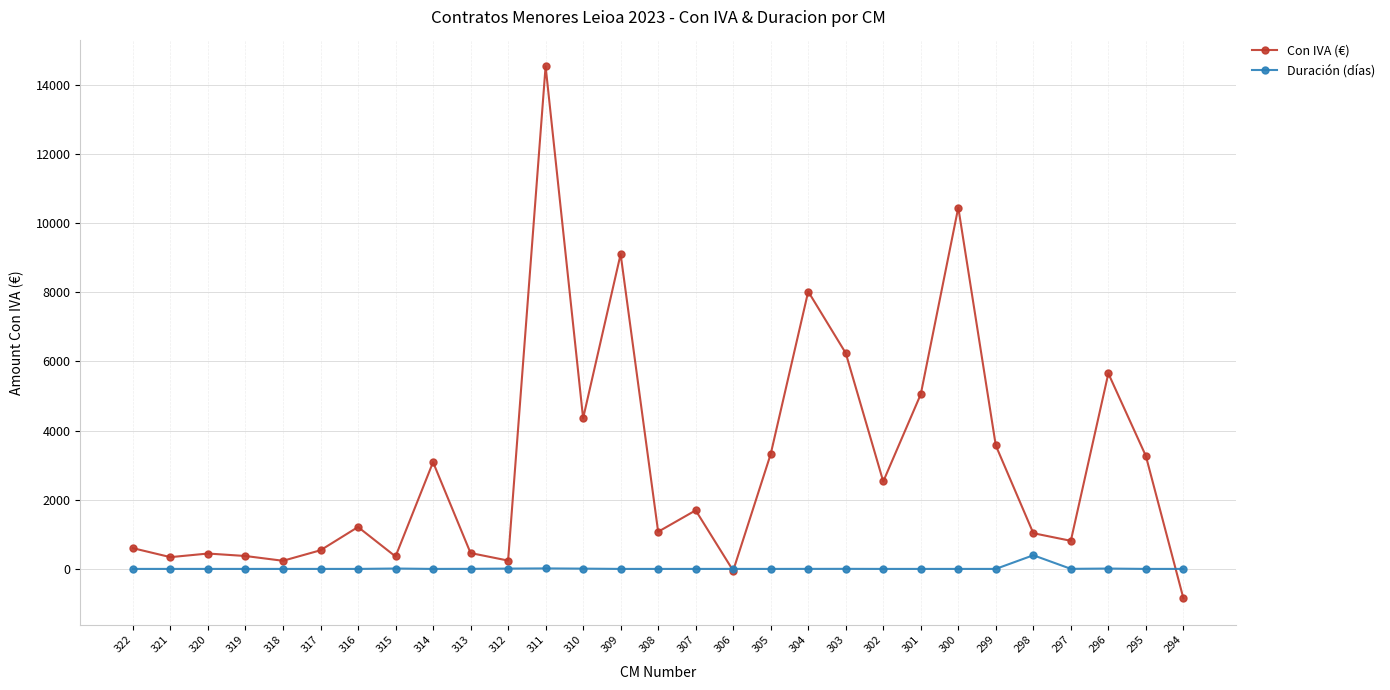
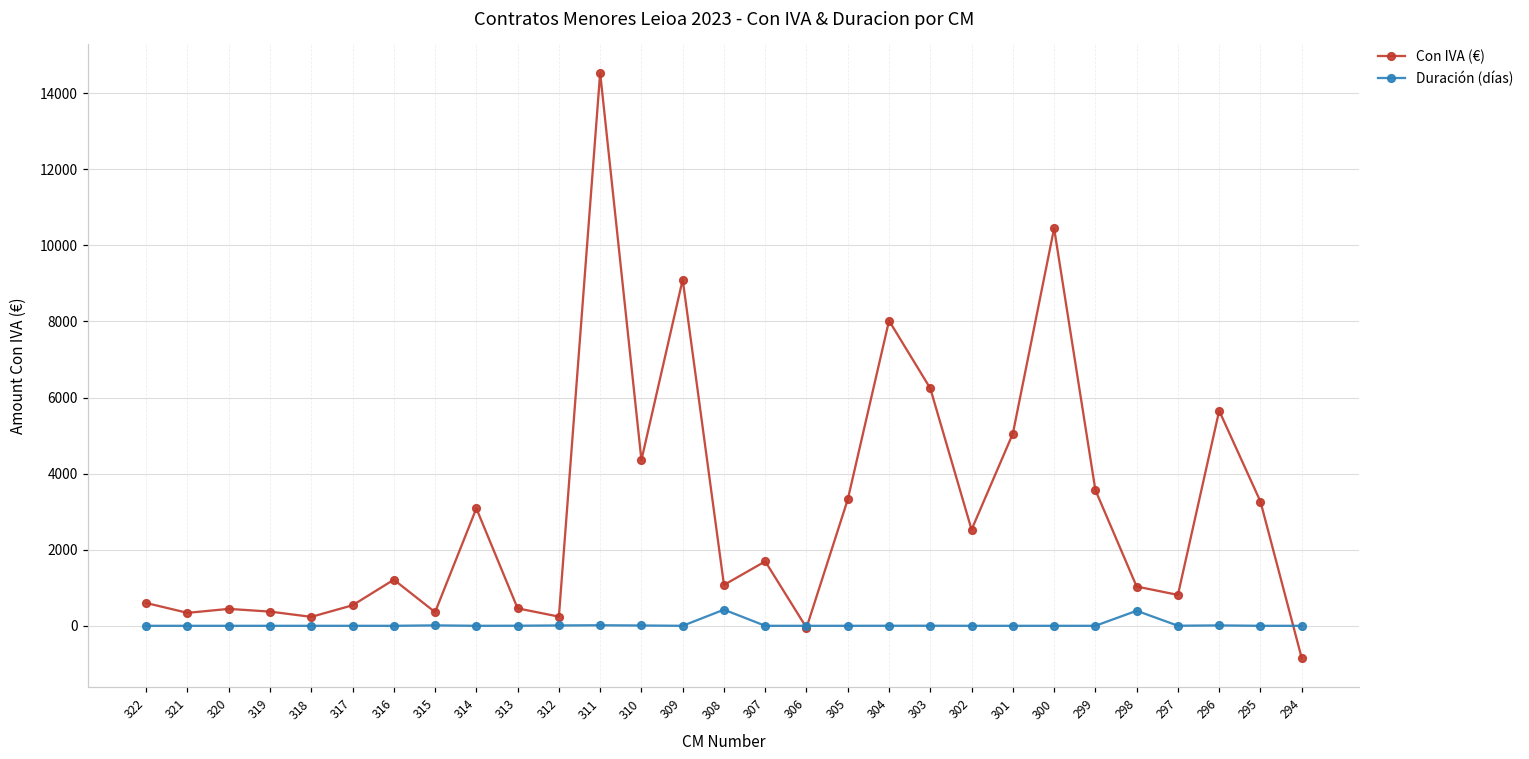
Duración (días), 308: 0 -> 400
